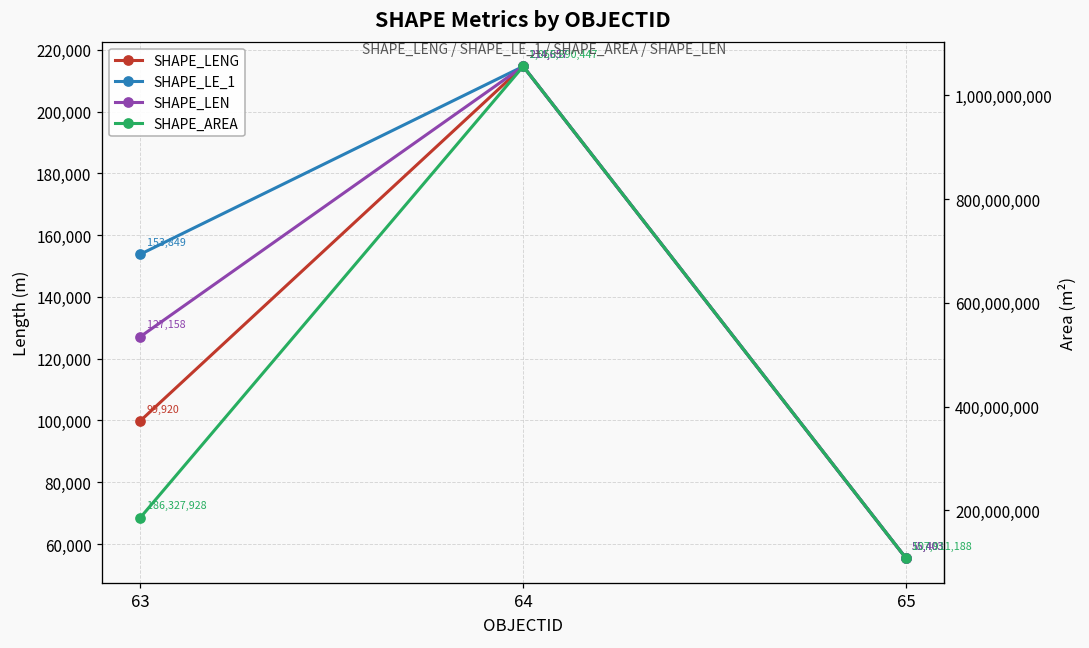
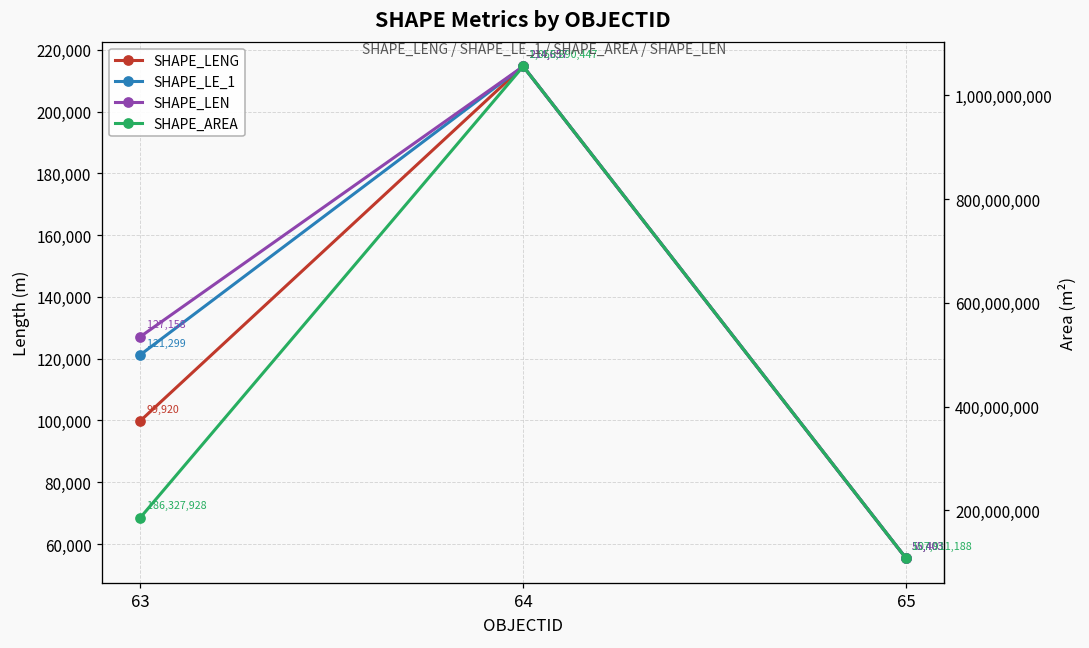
SHAPE_LE_1, 63: 153,849 -> 121,299
